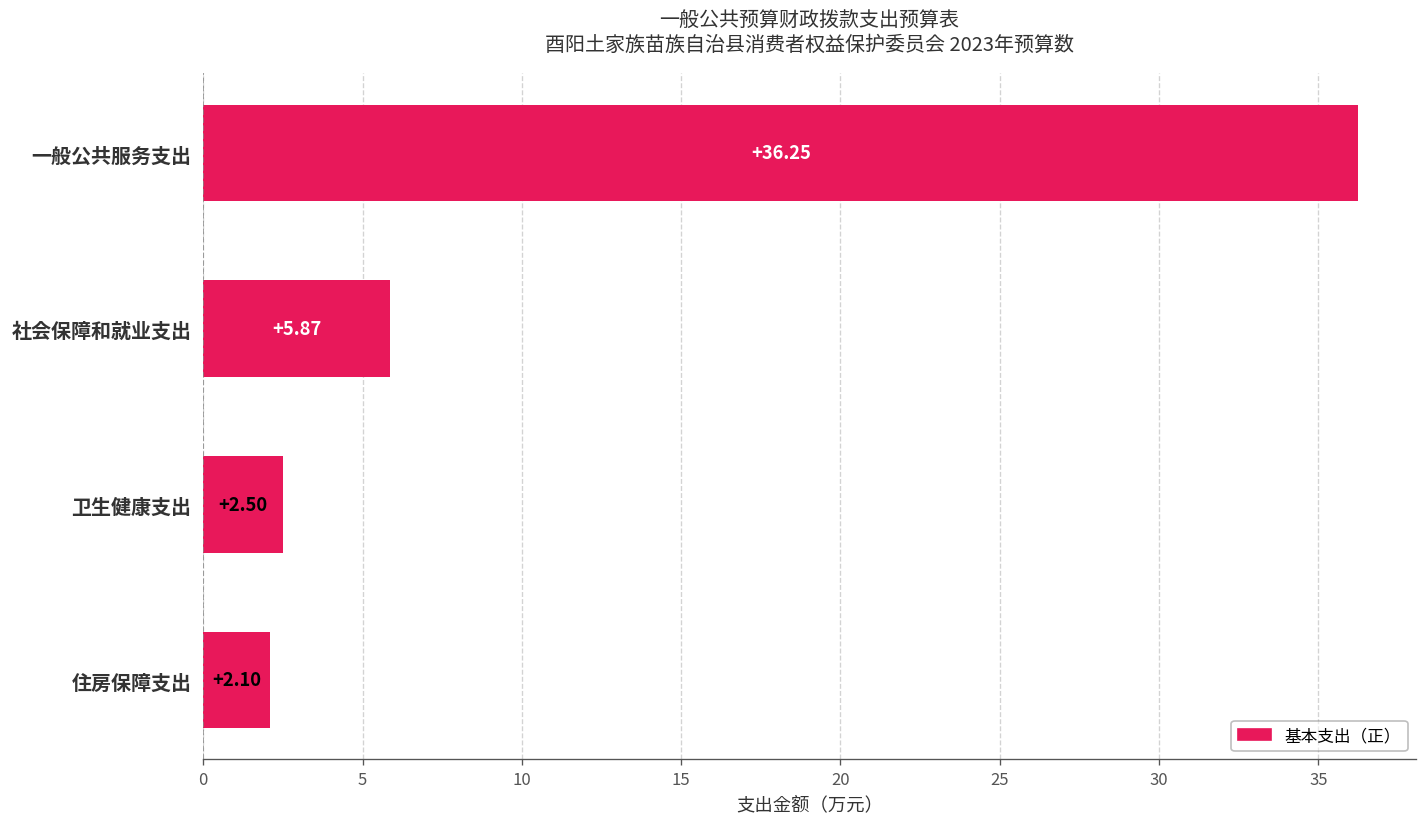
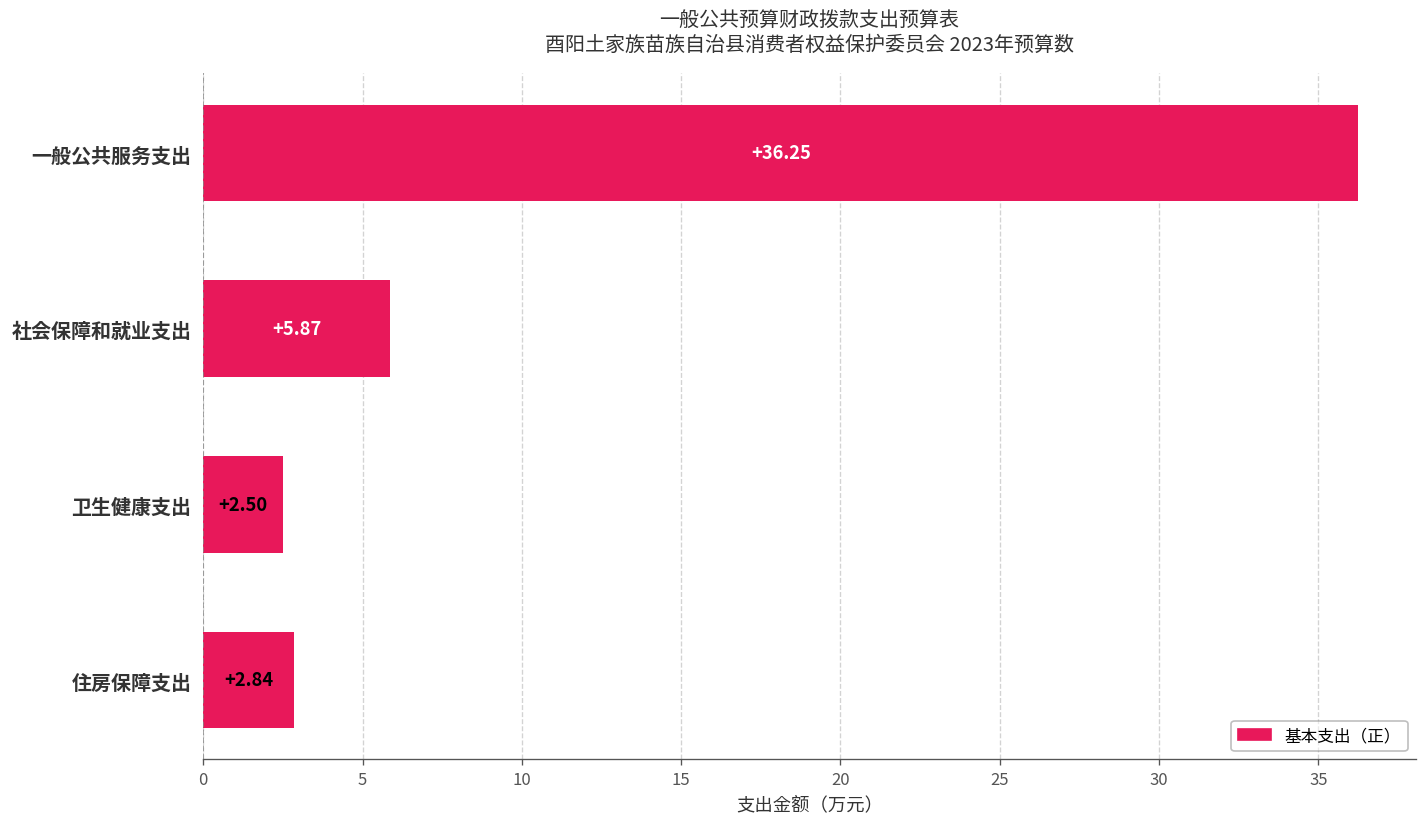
住房保障支出: +2.10 -> +2.84
